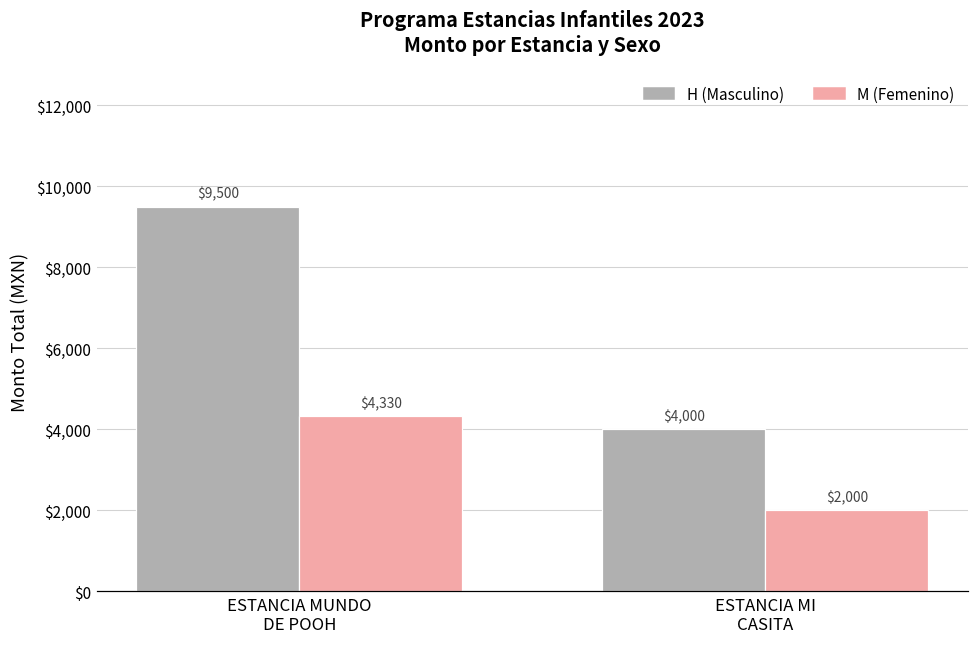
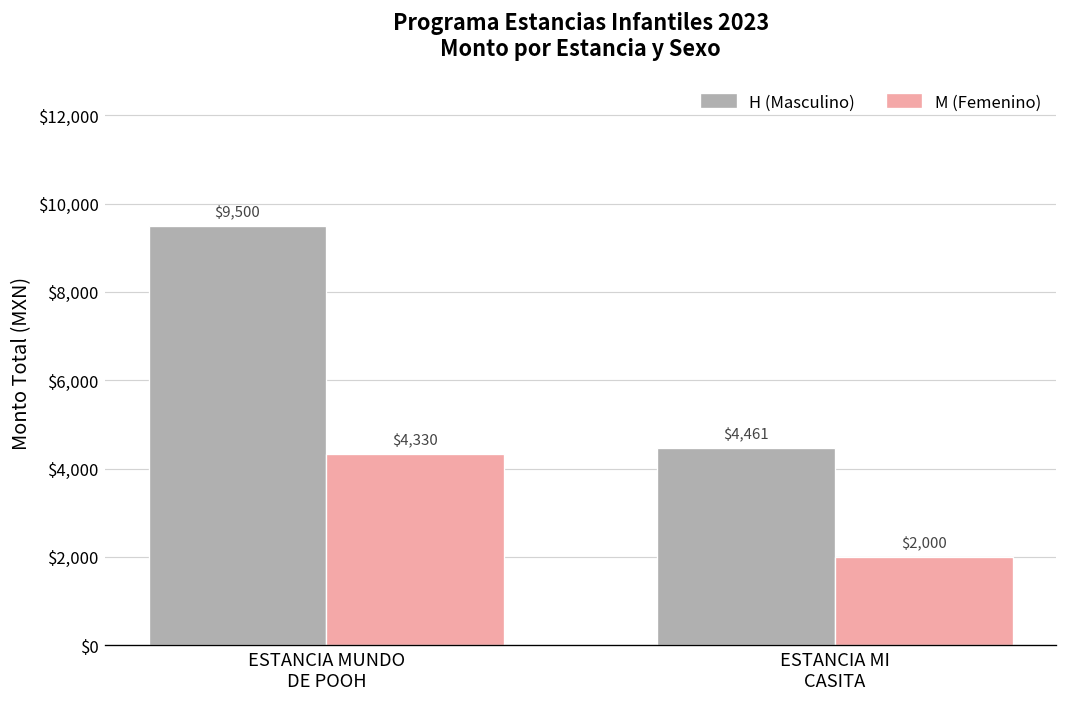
H (Masculino), ESTANCIA MI CASITA: $4,000 -> $4,461
